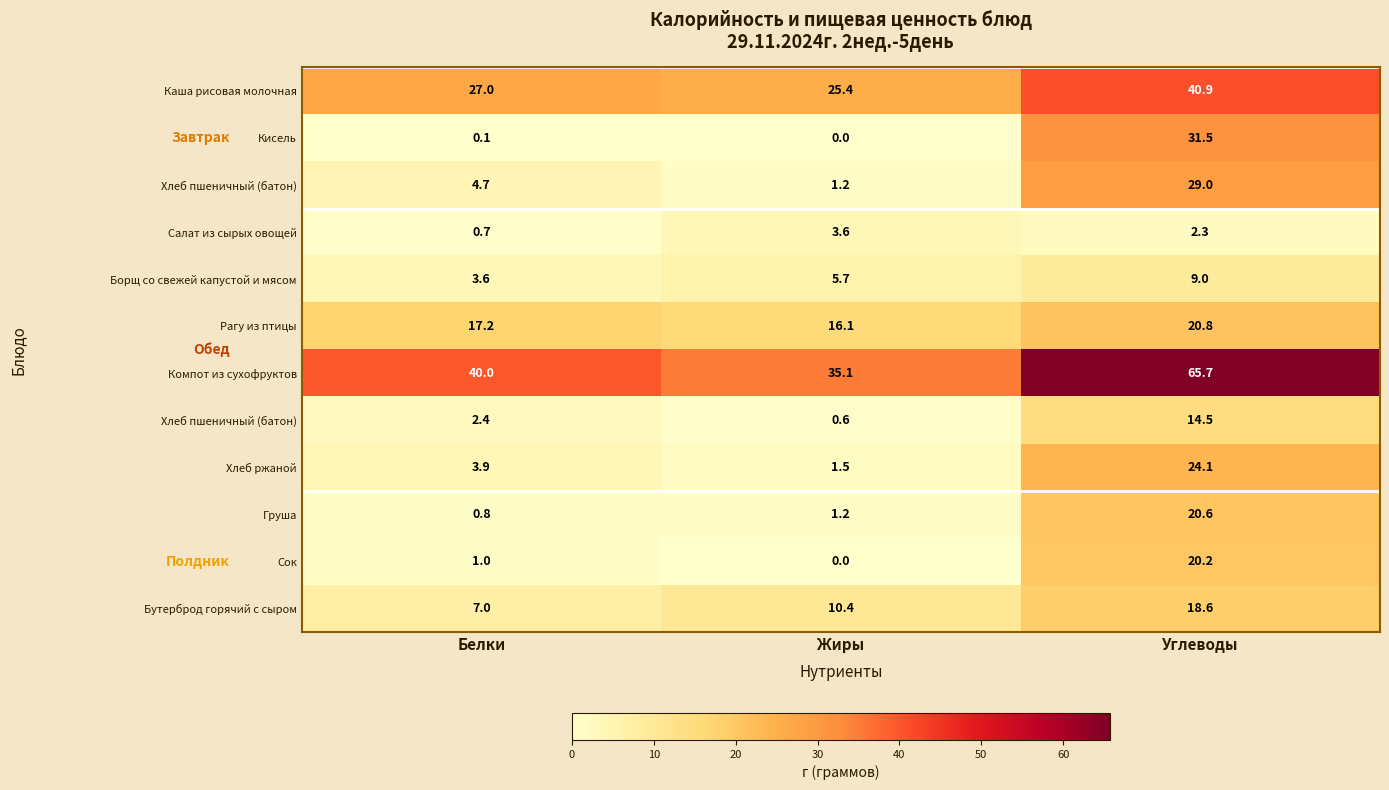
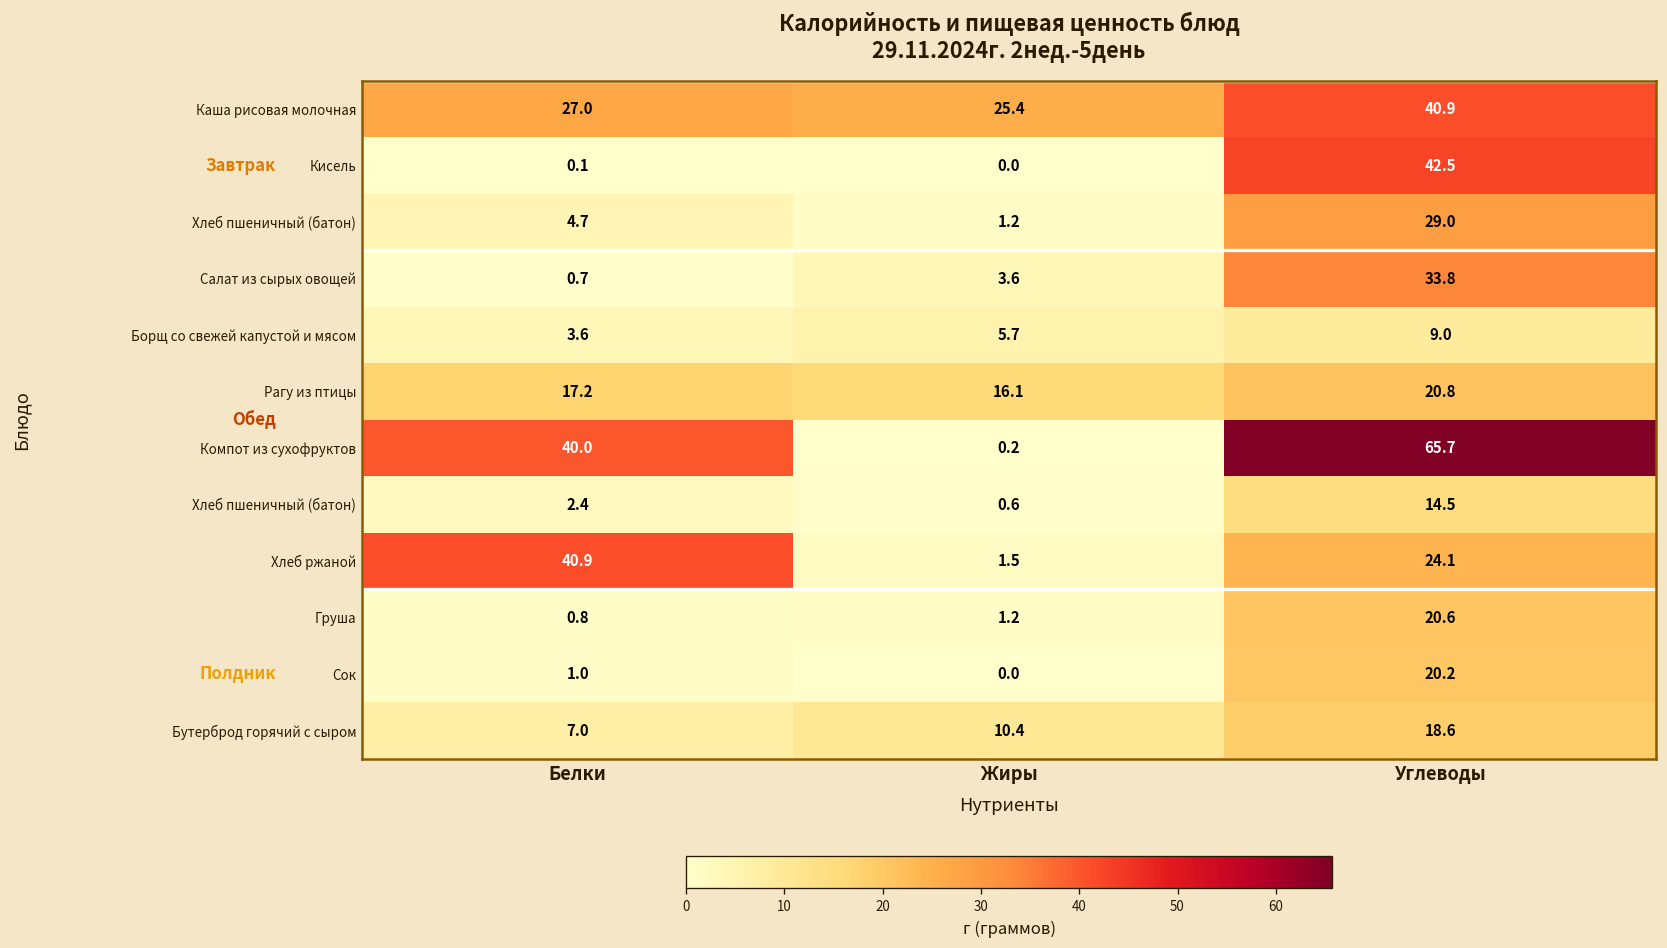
Кисель, Углеводы: 31.5 -> 42.5
Салат из сырых овощей, Углеводы: 2.3 -> 33.8
Компот из сухофруктов, Жиры: 35.1 -> 0.2
Хлеб ржаной, Белки: 3.9 -> 40.9
